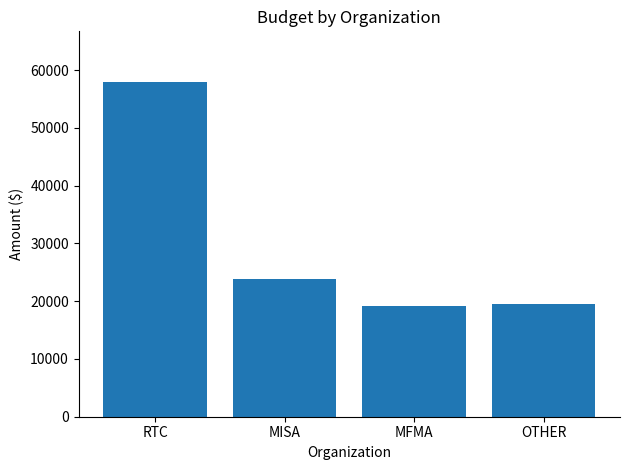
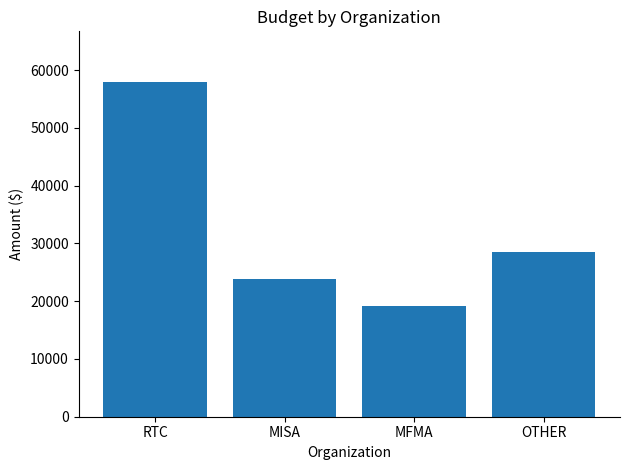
OTHER: 20000 -> 28000
